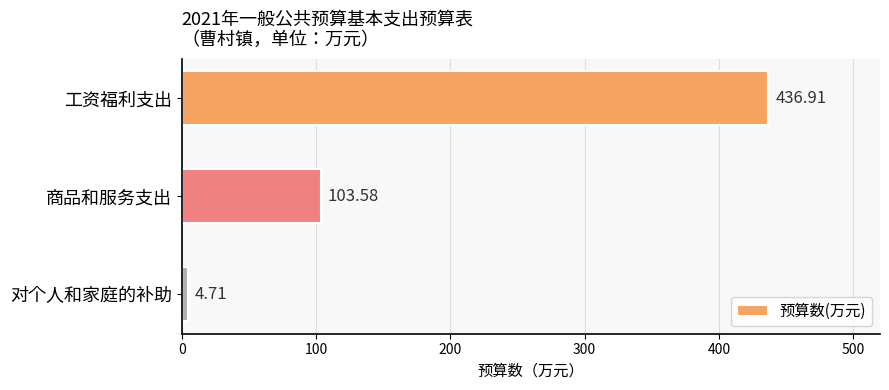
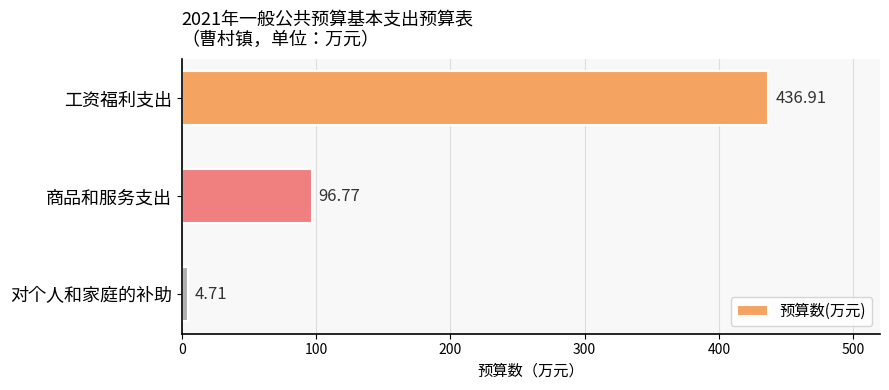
商品和服务支出: 103.58 -> 96.77
